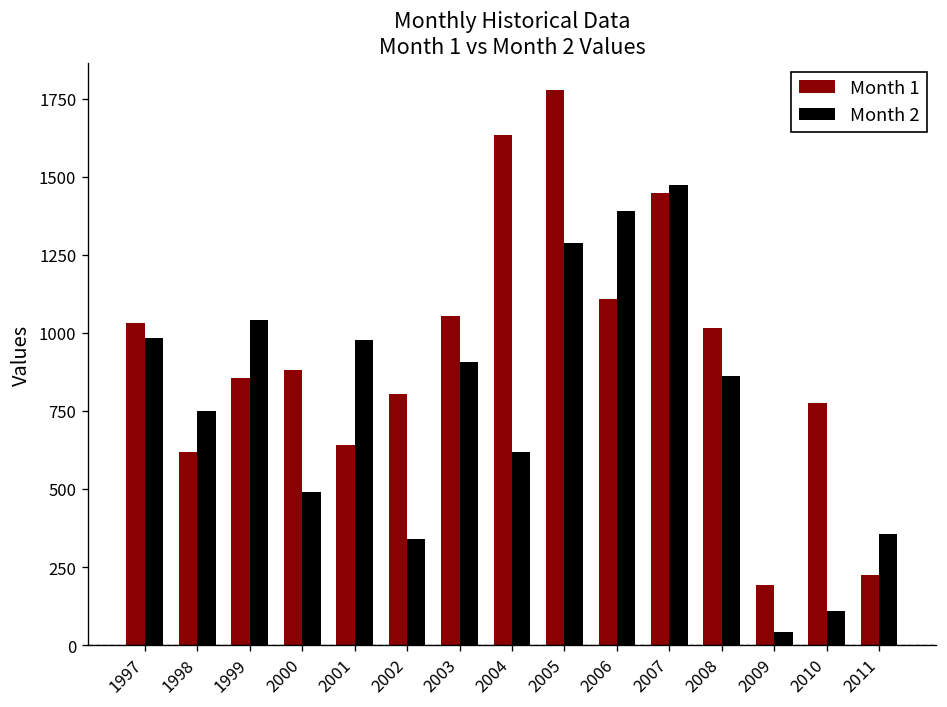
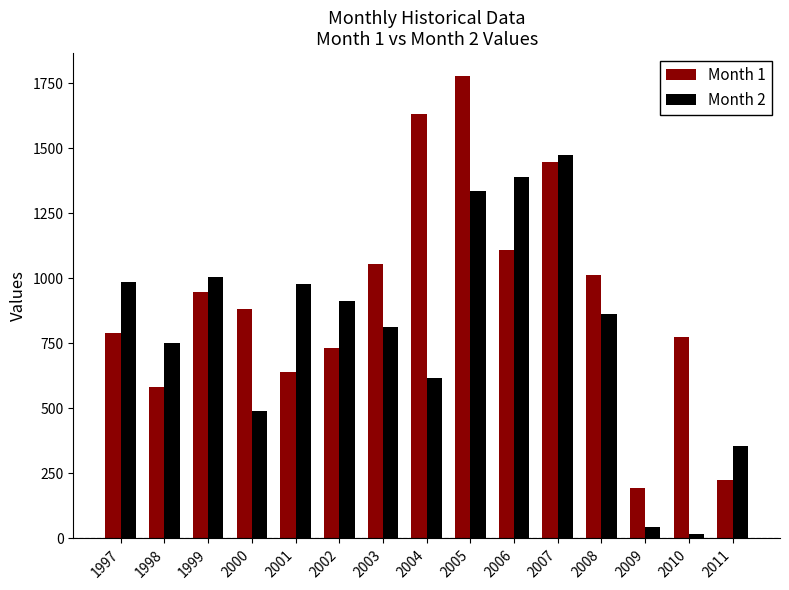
Month 1, 1997: 1030 -> 790
Month 1, 1998: 620 -> 580
Month 1, 1999: 860 -> 950
Month 2, 1999: 1040 -> 1010
Month 1, 2002: 800 -> 730
Month 2, 2002: 340 -> 910
Month 2, 2003: 910 -> 810
Month 2, 2005: 1290 -> 1340
Month 2, 2010: 110 -> 20
